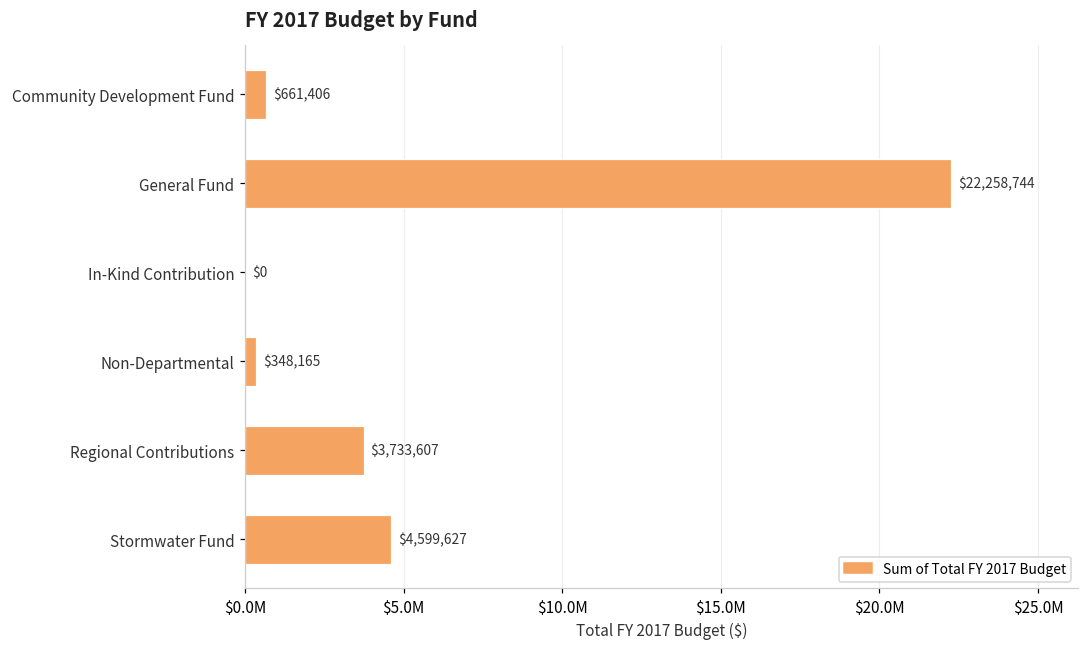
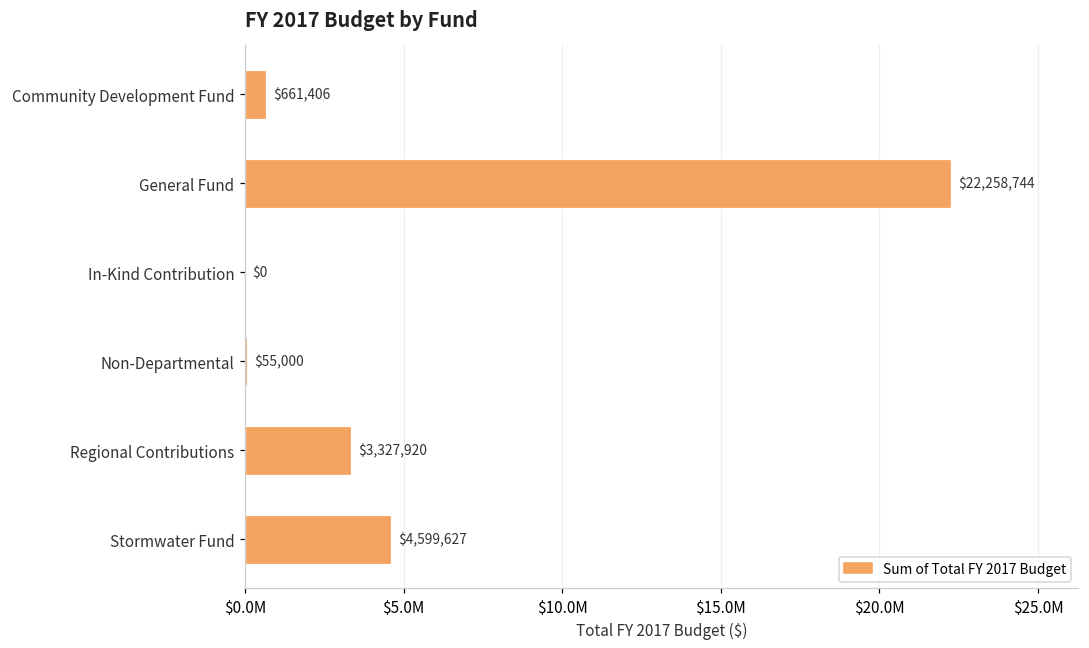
Non-Departmental: $348,165 -> $55,000
Regional Contributions: $3,733,607 -> $3,327,920
